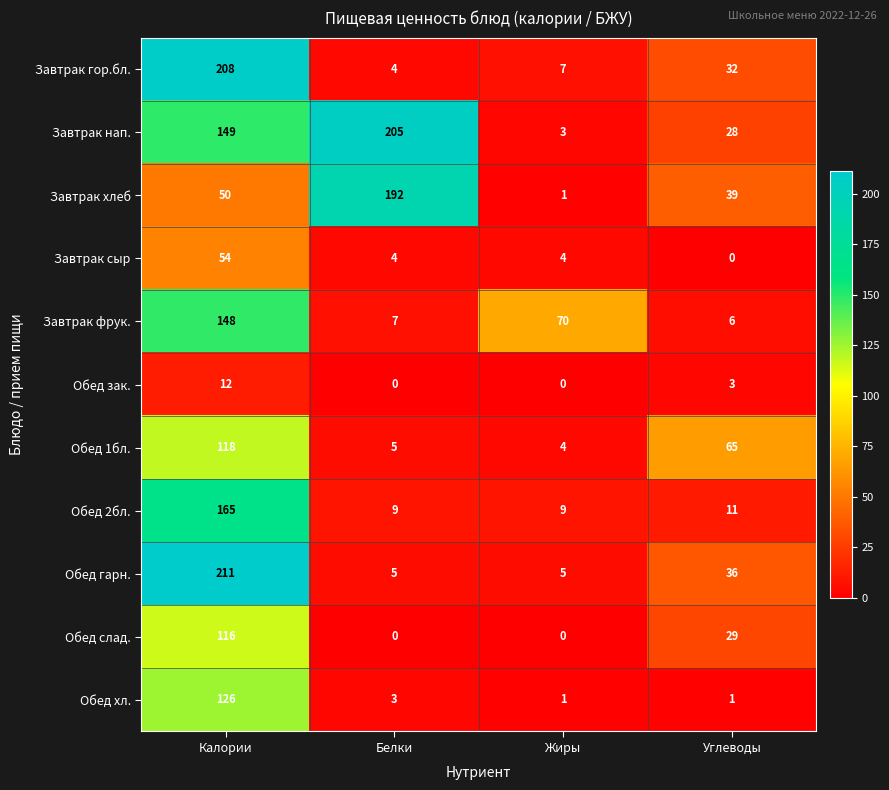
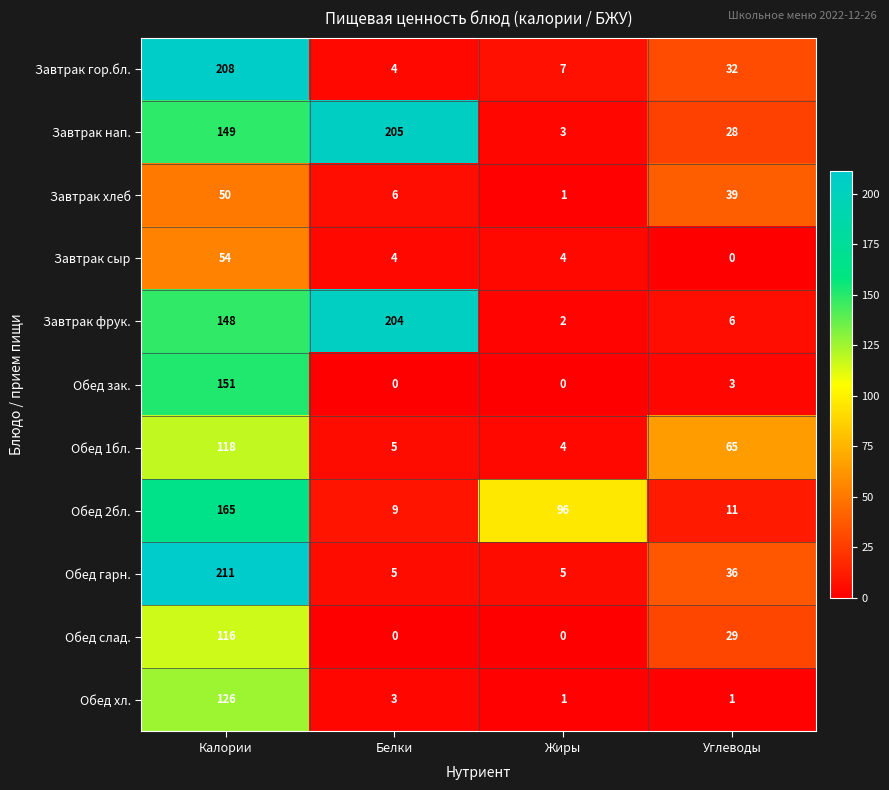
Завтрак хлеб, Белки: 192 -> 6
Завтрак фрук., Белки: 7 -> 204
Завтрак фрук., Жиры: 70 -> 2
Обед зак., Калории: 12 -> 151
Обед 2бл., Жиры: 9 -> 96
